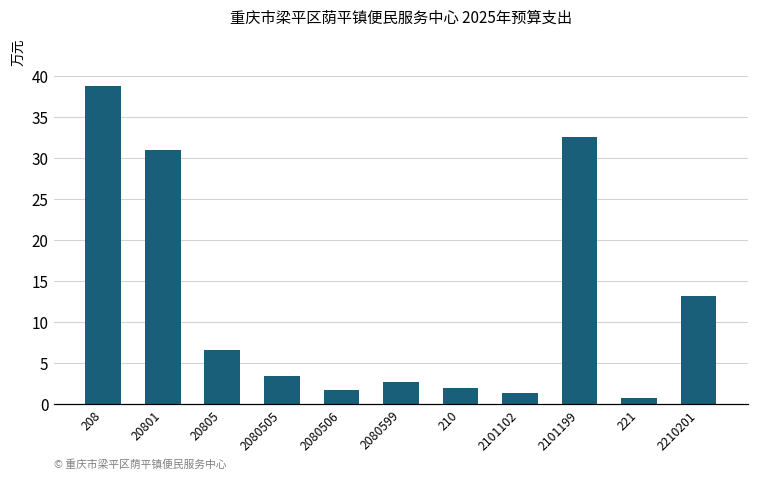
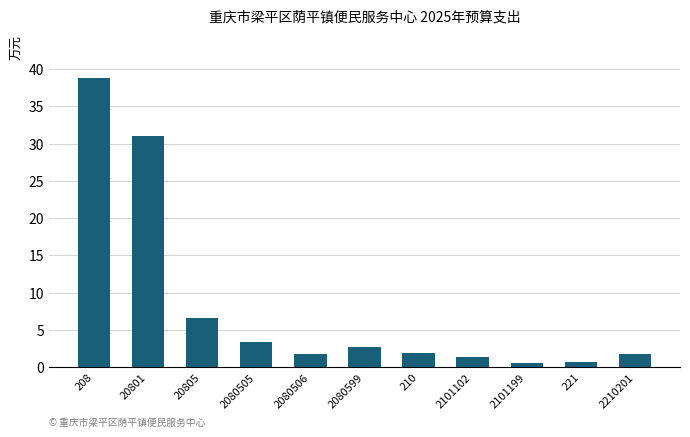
2101199: 33 -> 1
2210201: 13 -> 2
